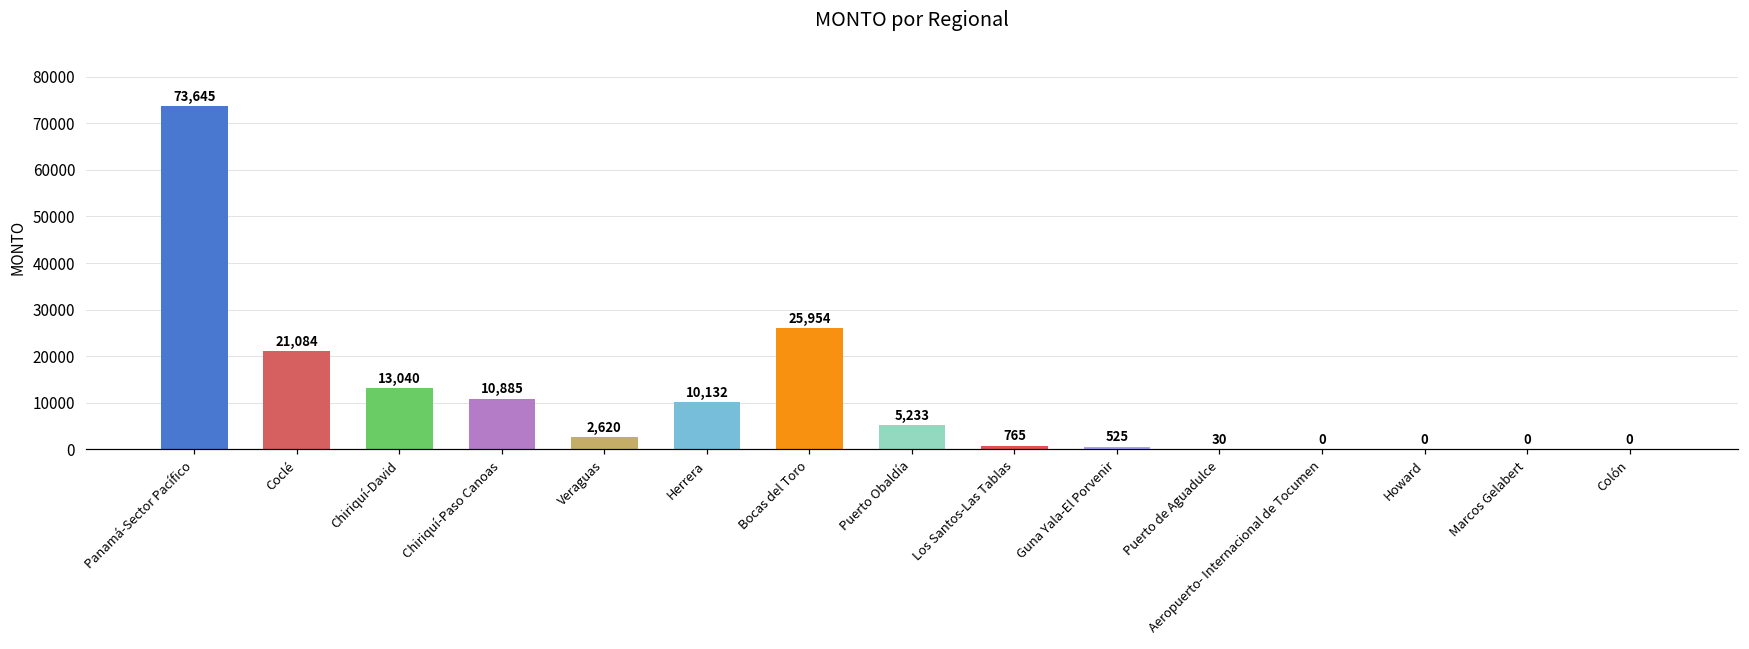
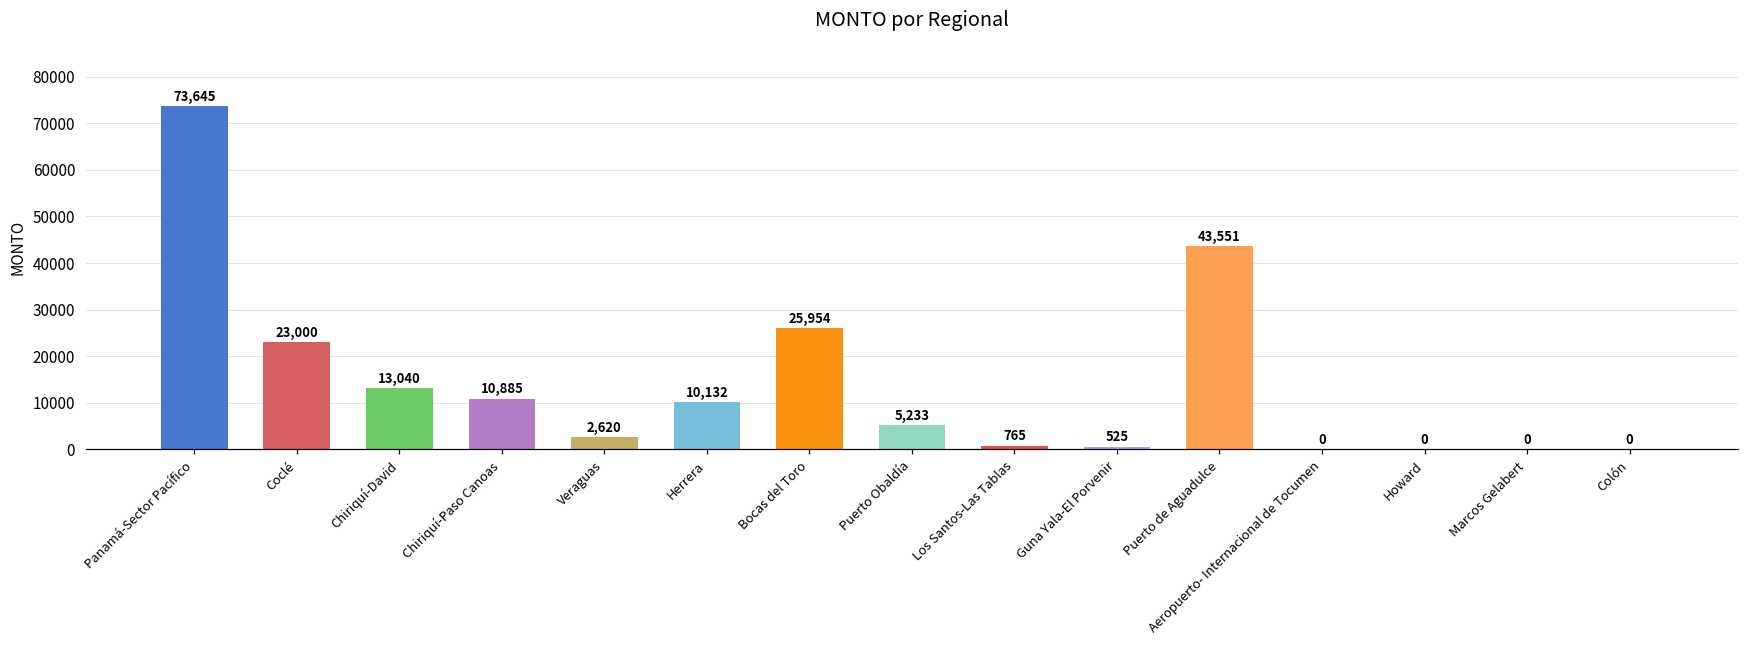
Coclé: 21,084 -> 23,000
Puerto de Aguadulce: 30 -> 43,551
